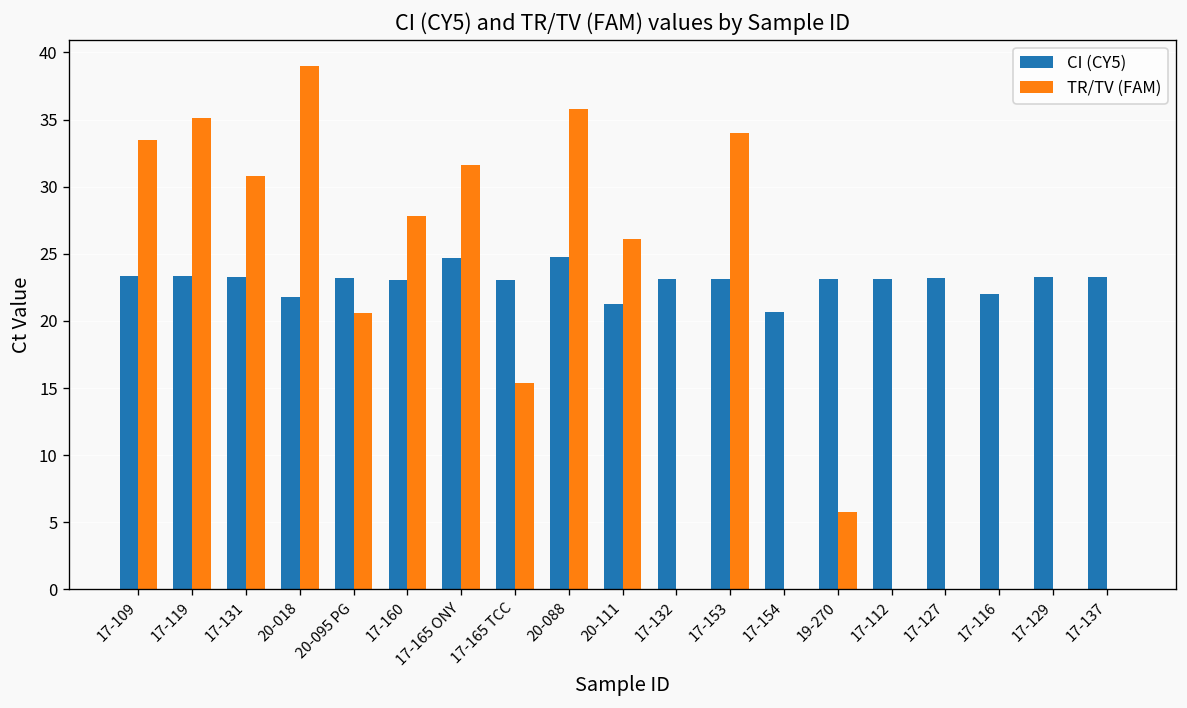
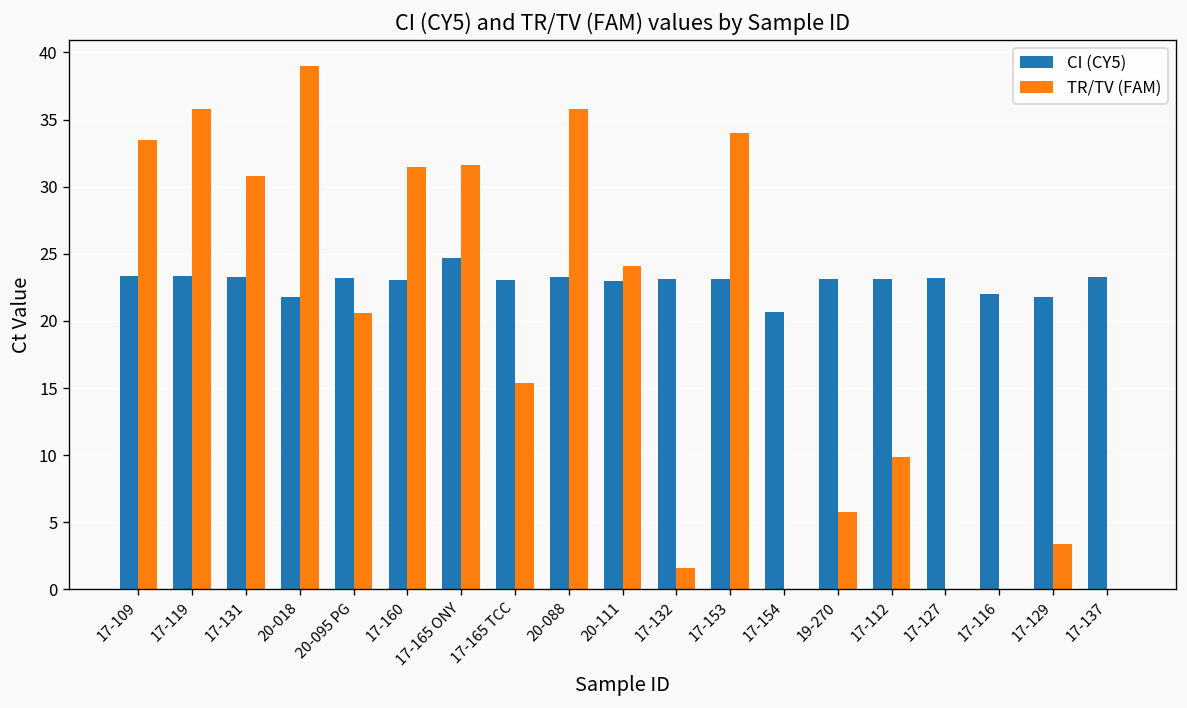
TR/TV (FAM), 17-119: 35.1 -> 35.8
TR/TV (FAM), 17-160: 27.8 -> 31.5
CI (CY5), 20-088: 24.7 -> 23.3
CI (CY5), 20-111: 21.2 -> 23.0
TR/TV (FAM), 20-111: 26.1 -> 24.1
TR/TV (FAM), 17-132: 0.0 -> 1.6
TR/TV (FAM), 17-112: 0.0 -> 9.9
CI (CY5), 17-129: 23.3 -> 21.8
TR/TV (FAM), 17-129: 0.0 -> 3.4
